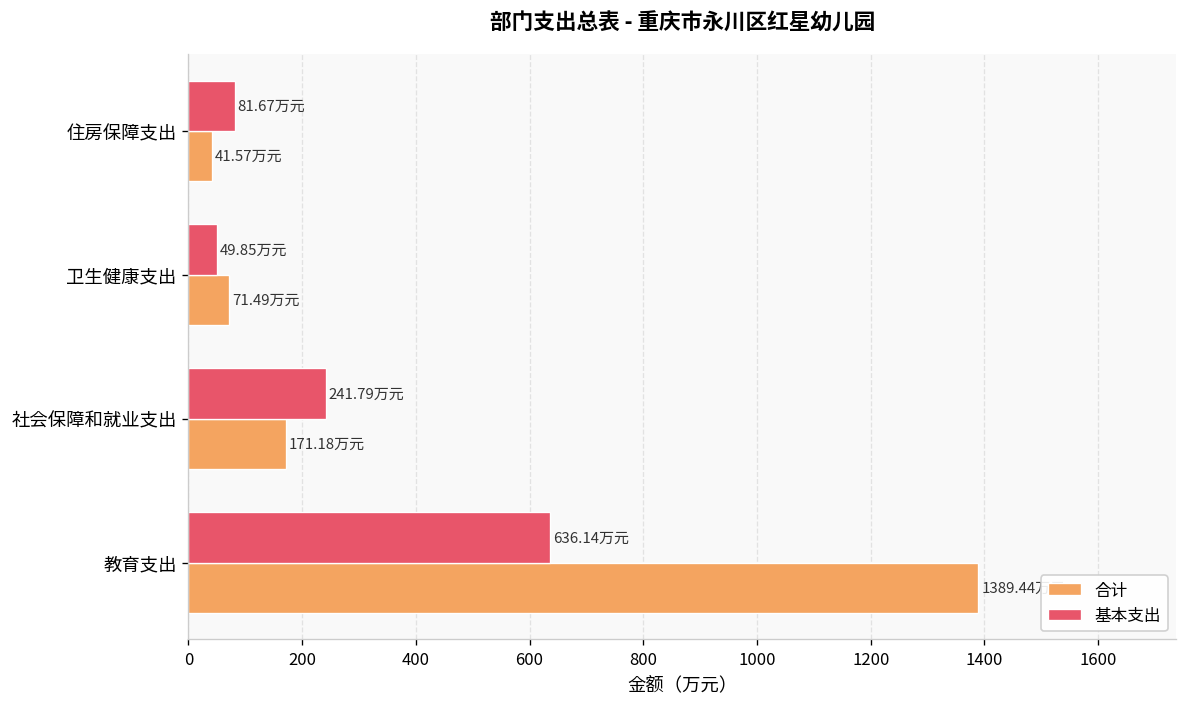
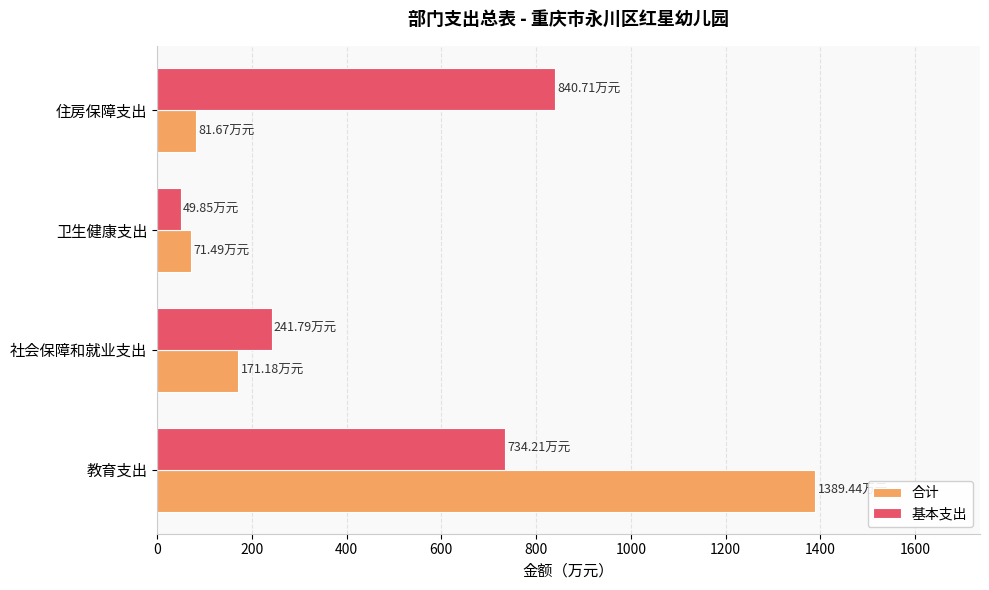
基本支出, 住房保障支出: 81.67 -> 840.71
合计, 住房保障支出: 41.57 -> 81.67
基本支出, 教育支出: 636.14 -> 734.21
